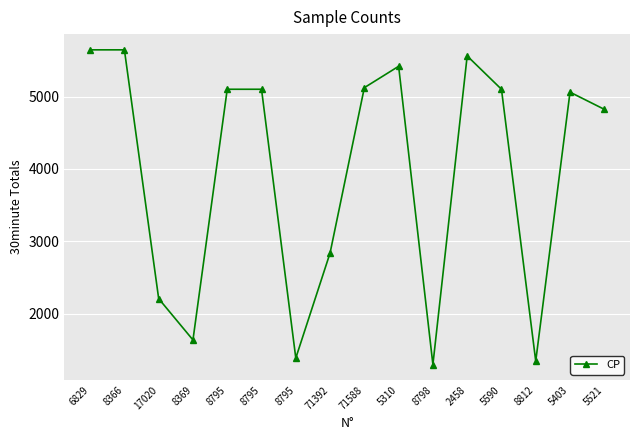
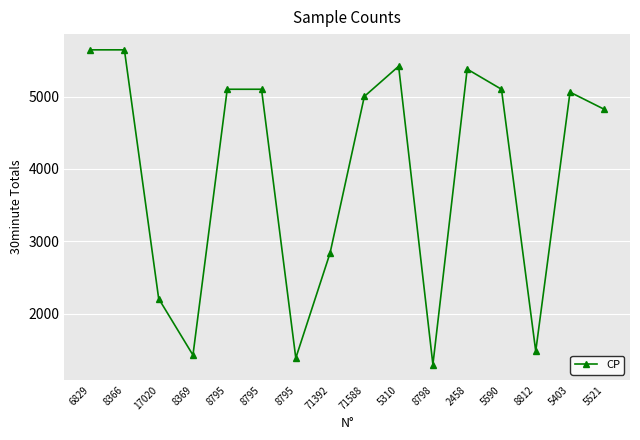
8369: 1600 -> 1400
71588: 5100 -> 5000
2458: 5600 -> 5400
8812: 1300 -> 1500
